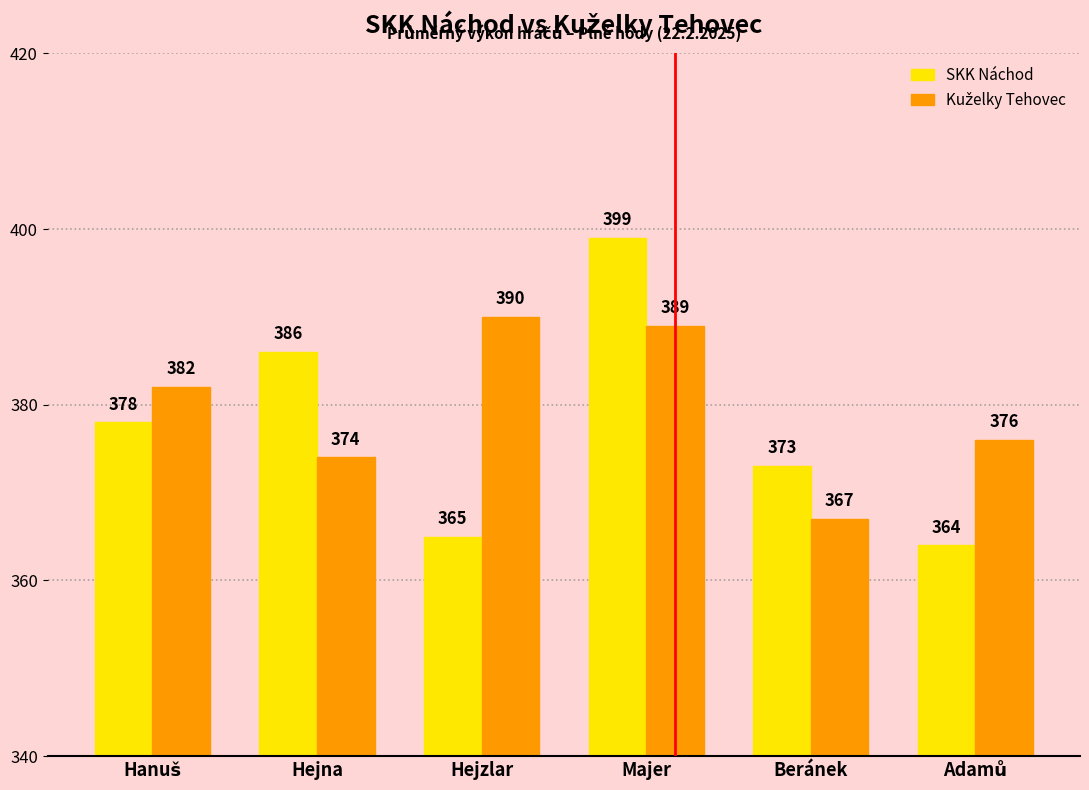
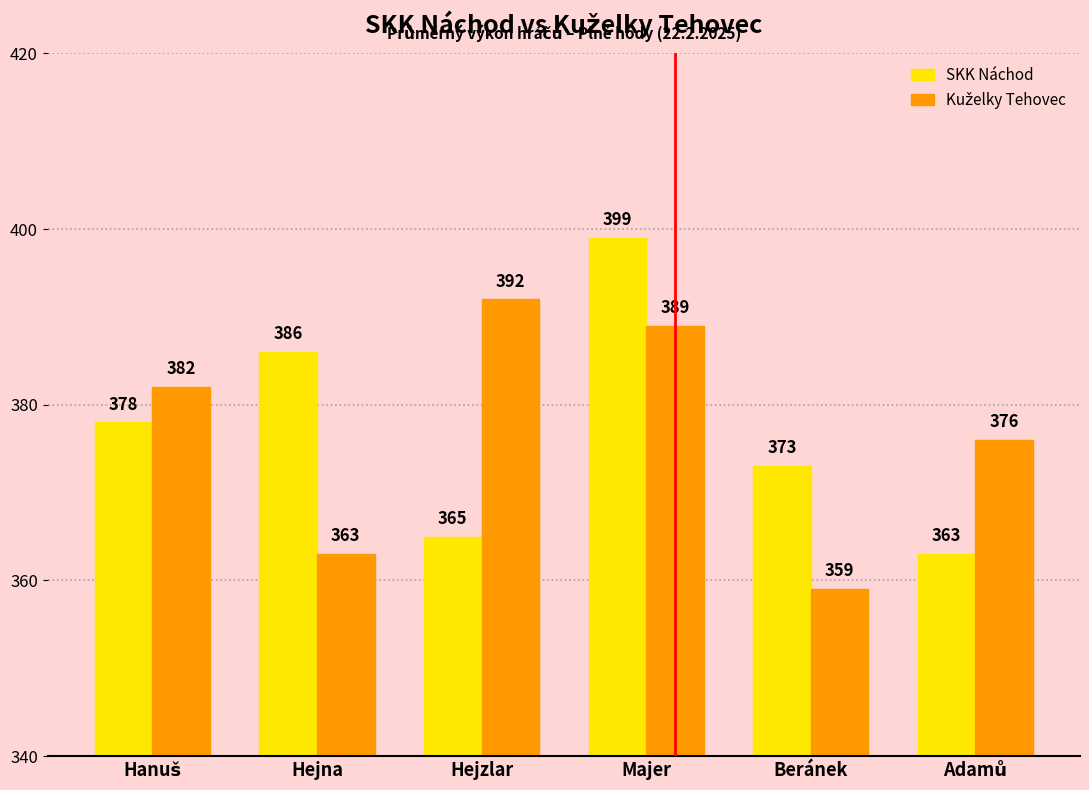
Kuželky Tehovec, Hejna: 374 -> 363
Kuželky Tehovec, Hejzlar: 390 -> 392
Kuželky Tehovec, Beránek: 367 -> 359
SKK Náchod, Adamů: 364 -> 363
